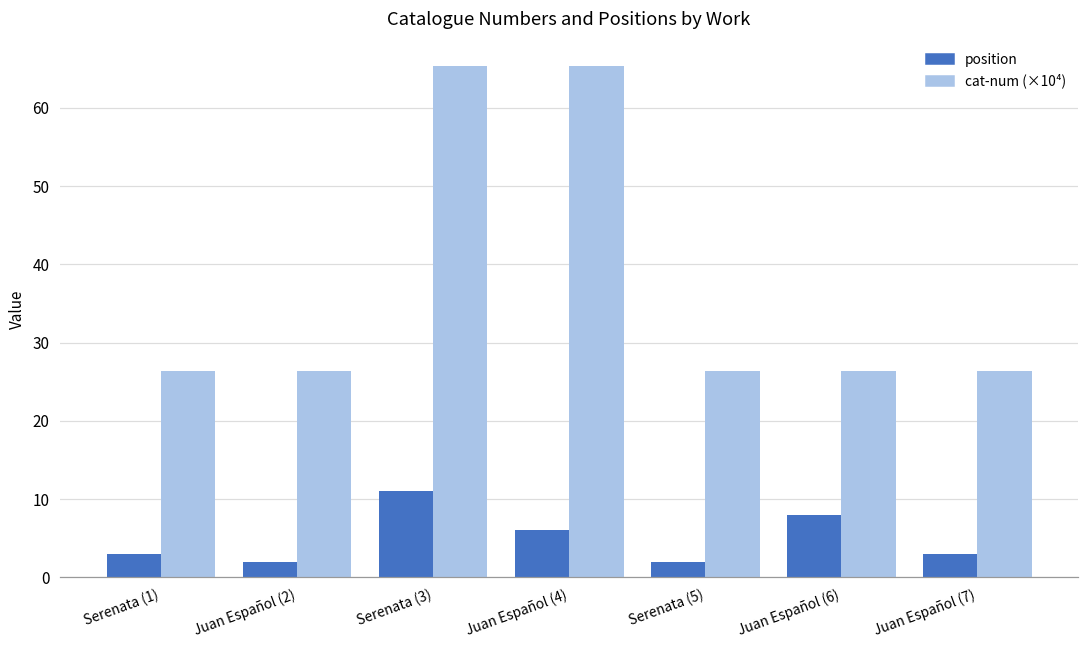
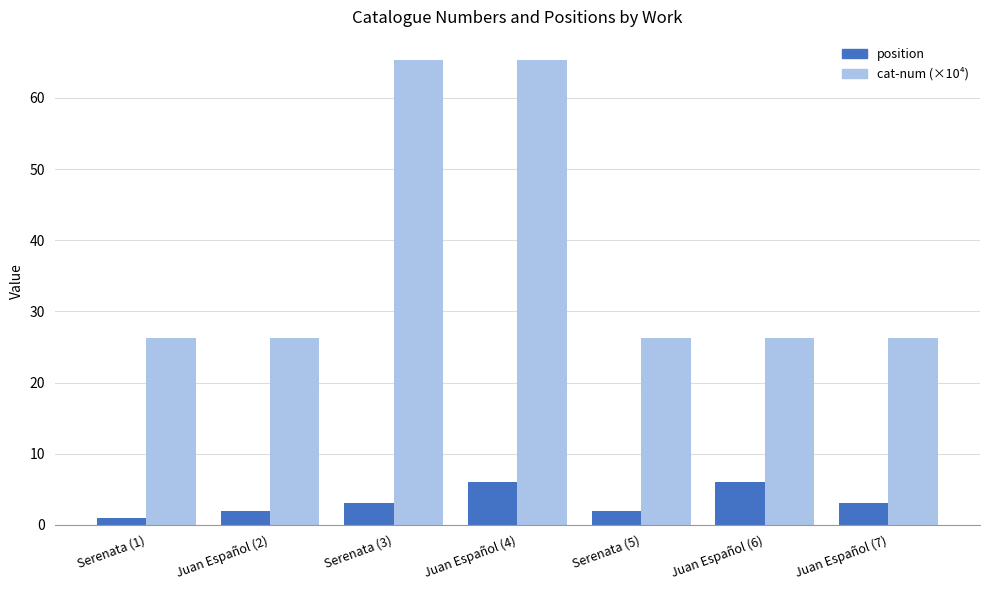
position, Serenata (1): 3 -> 1
position, Serenata (3): 11 -> 3
position, Juan Español (6): 8 -> 6
